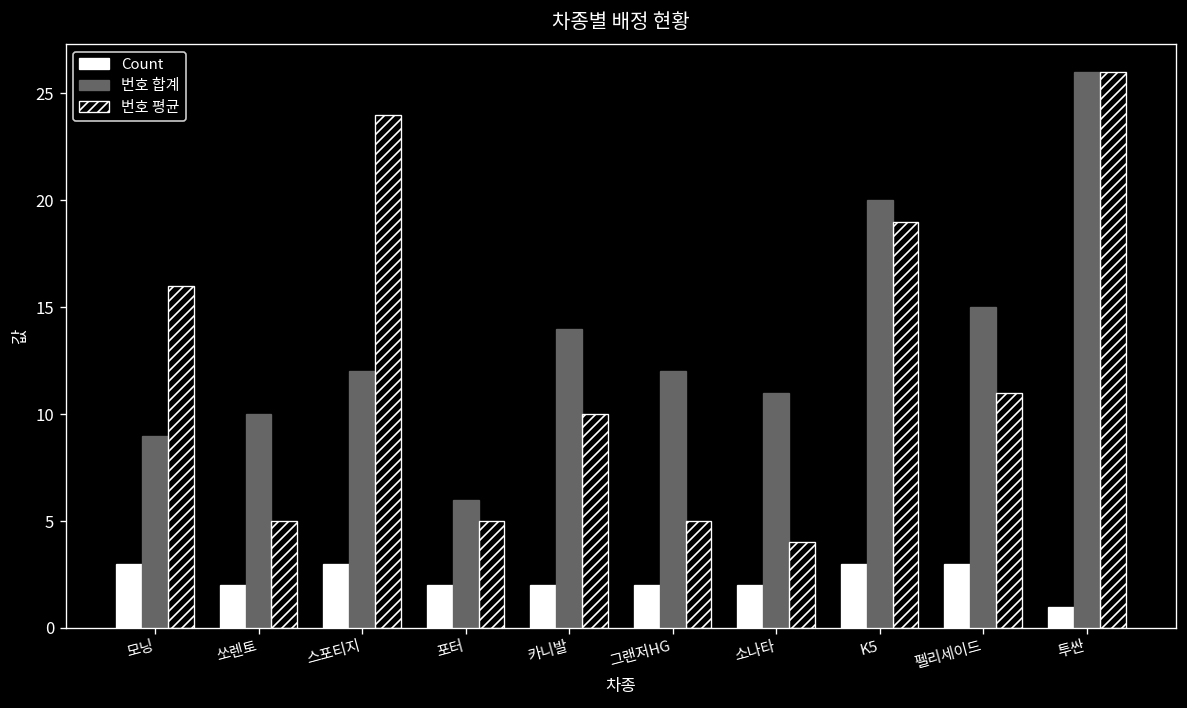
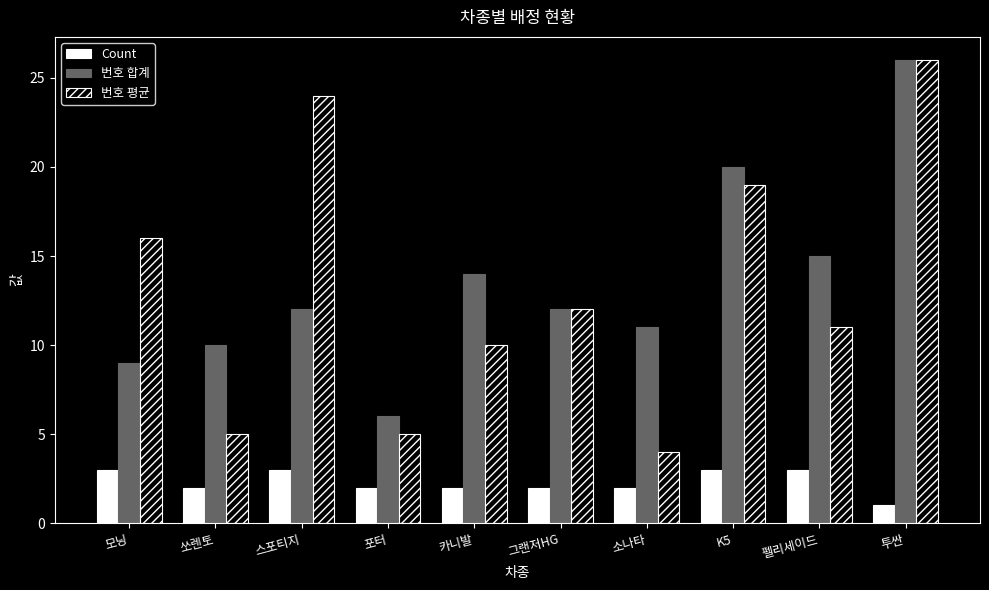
번호 평균, 그랜저HG: 5 -> 12
